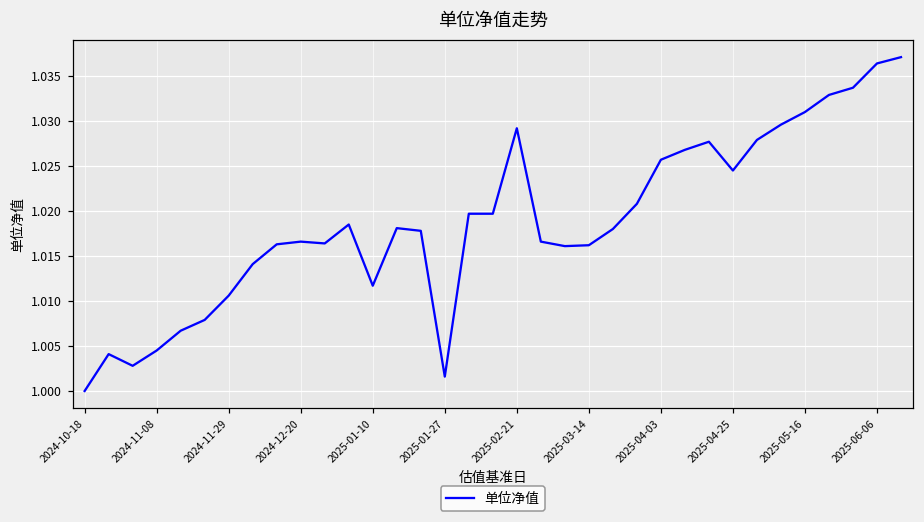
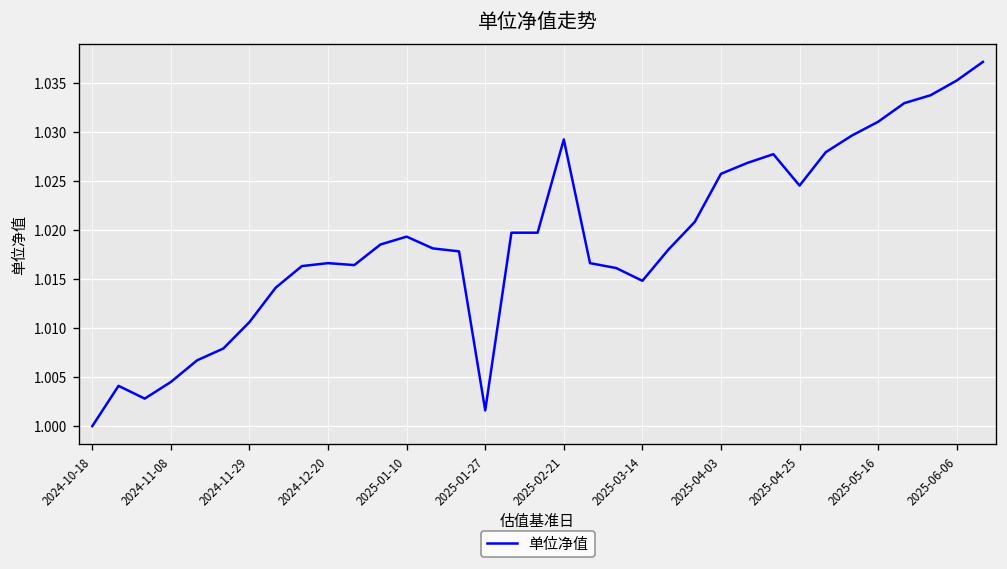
2025-01-10: 1.012 -> 1.019
2025-03-14: 1.016 -> 1.015
2025-06-06: 1.036 -> 1.035
